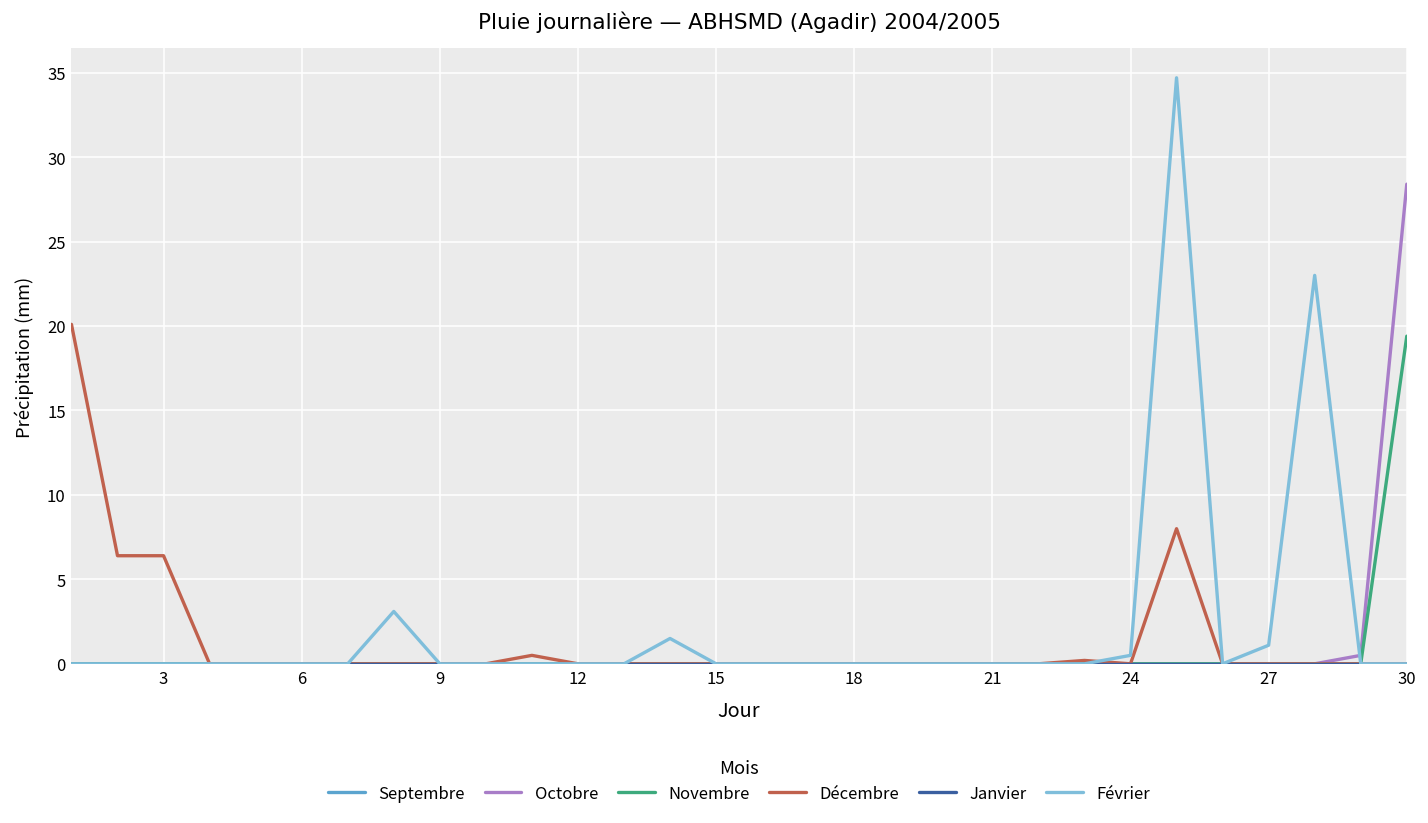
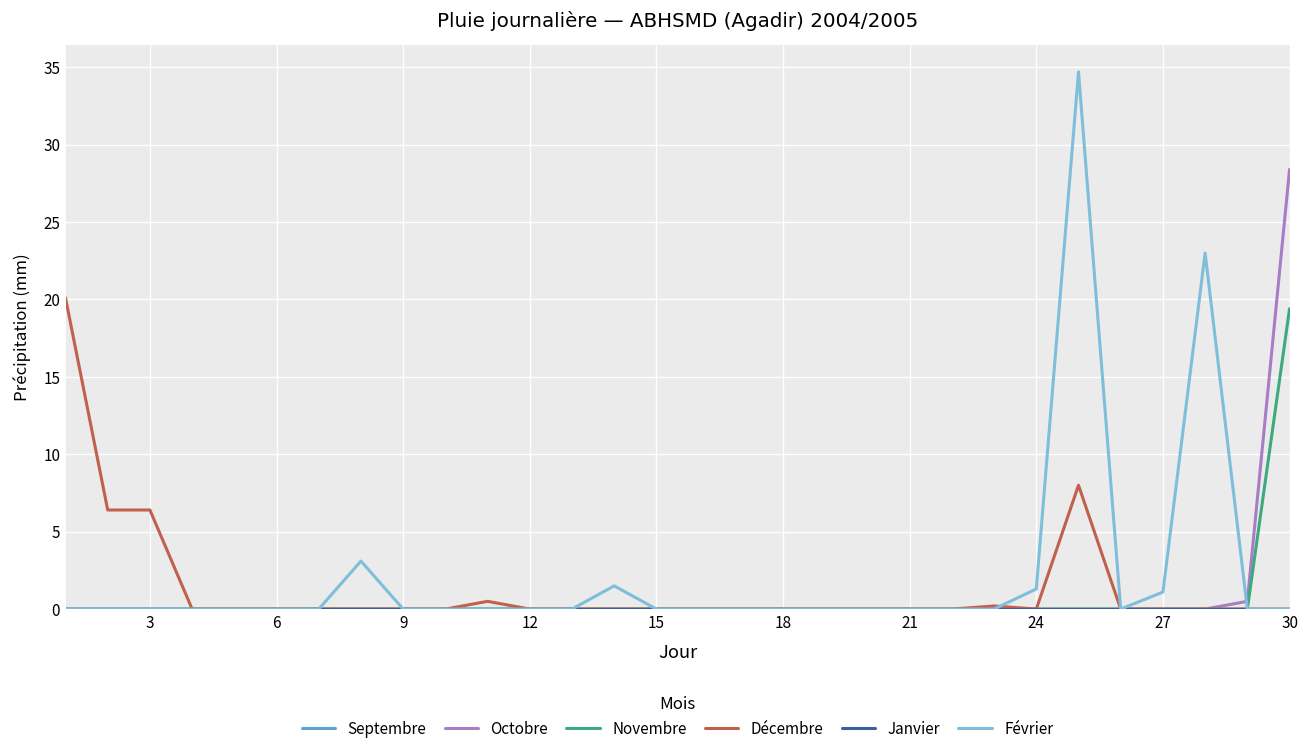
Février, 24: 0.5 -> 1.3
